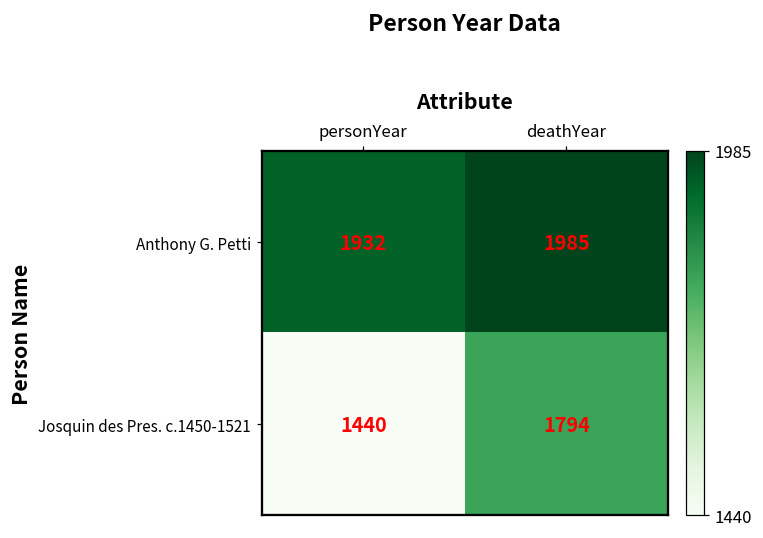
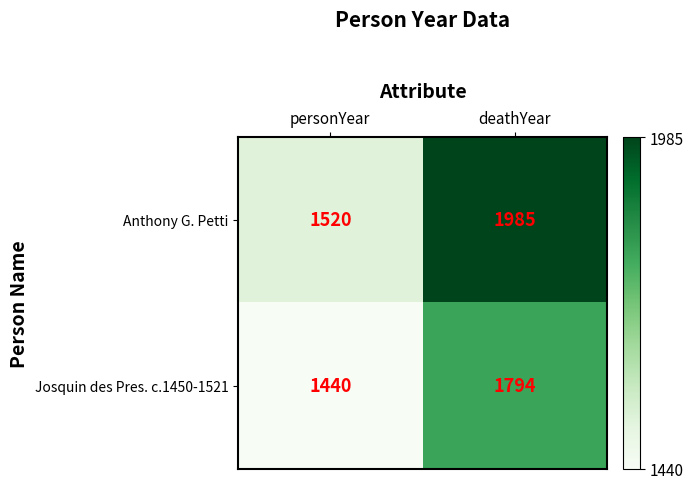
Anthony G. Petti, personYear: 1932 -> 1520
